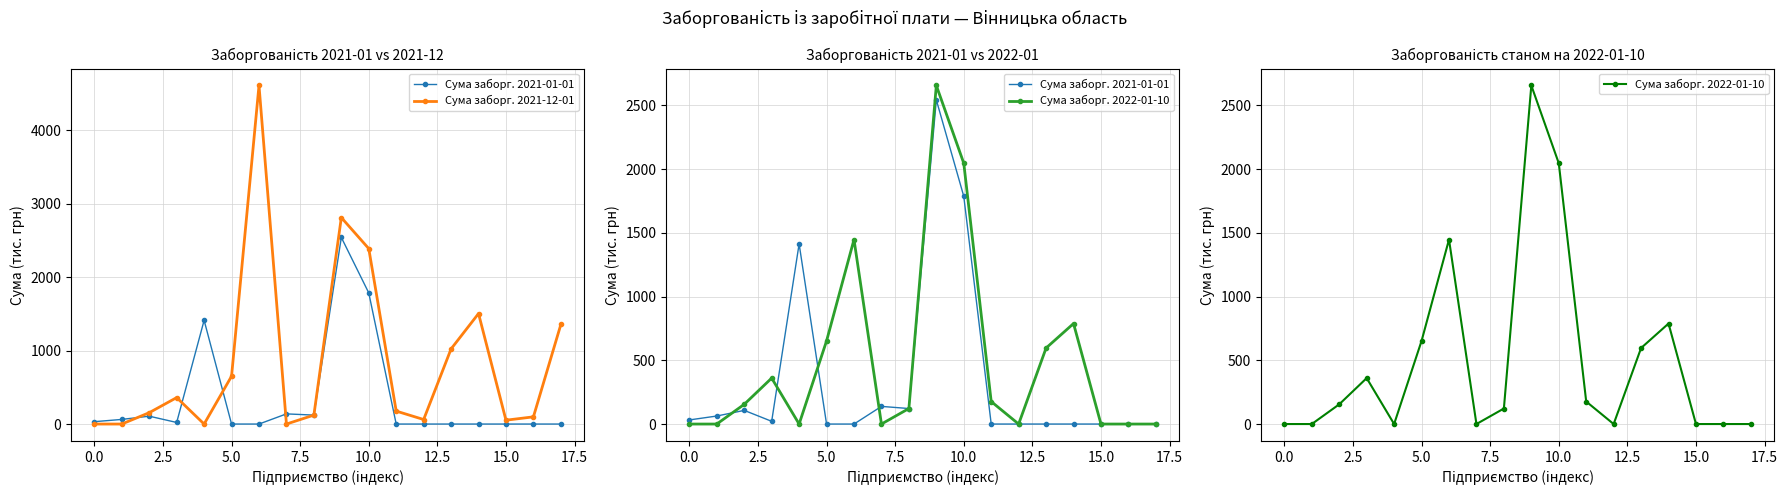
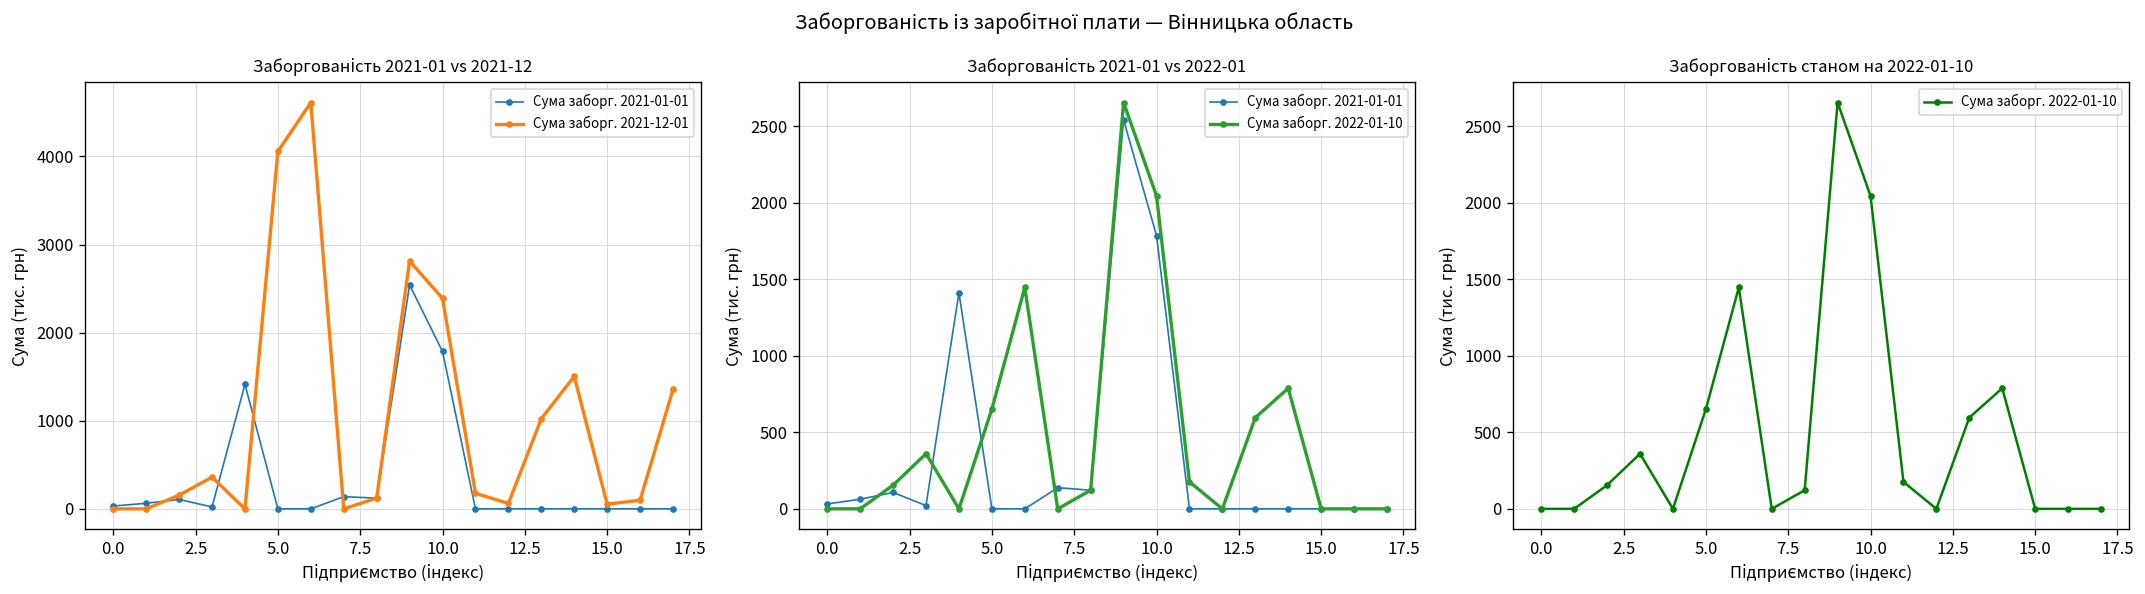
Заборгованість 2021-01 vs 2021-12, Сума заборг. 2021-12-01, 5.0: 700 -> 4100
